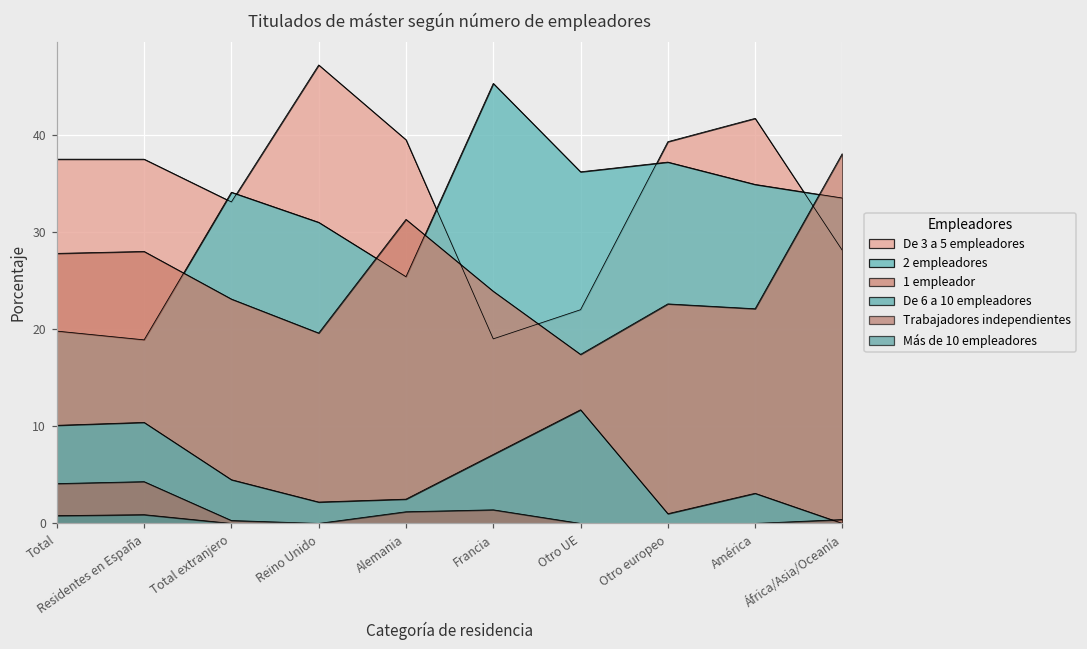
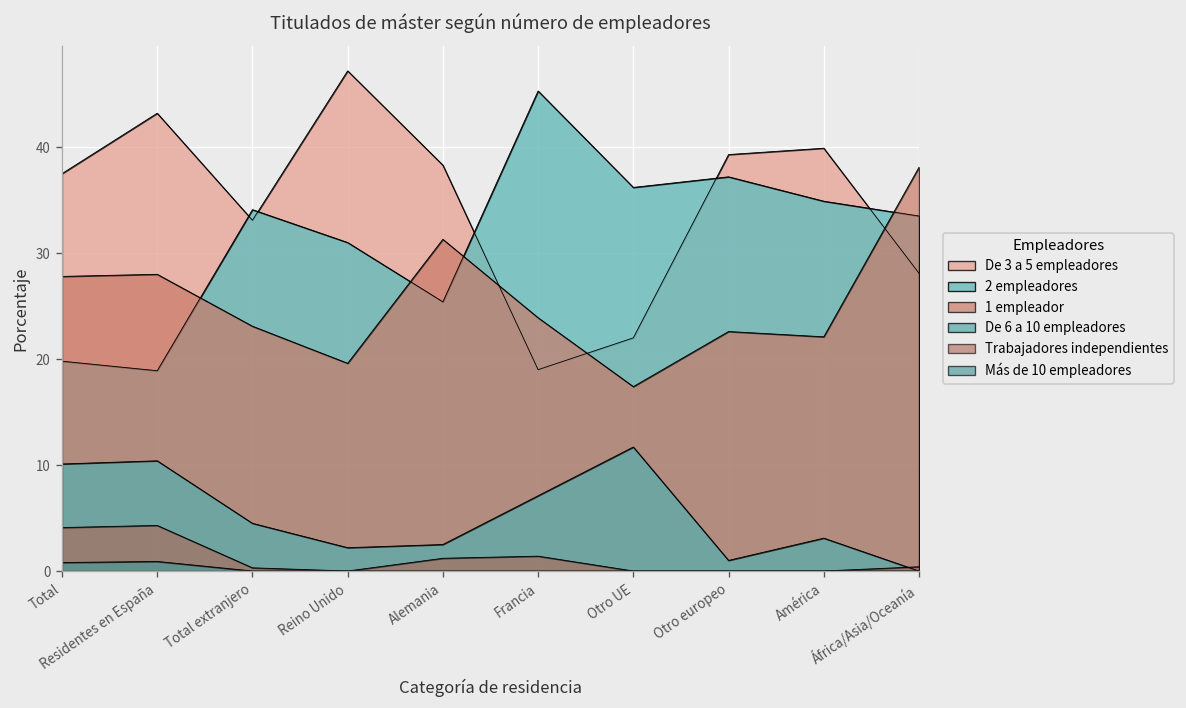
De 3 a 5 empleadores, Residentes en España: 38 -> 43
De 3 a 5 empleadores, Alemania: 40 -> 38
De 3 a 5 empleadores, América: 42 -> 40
